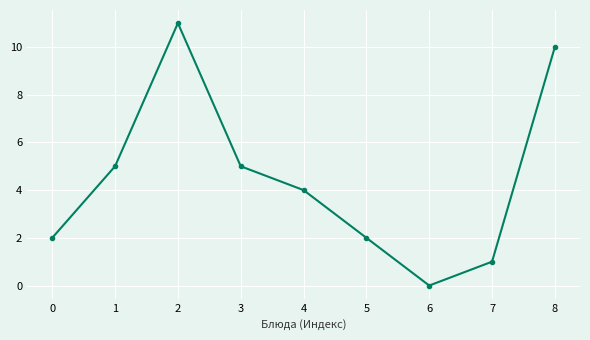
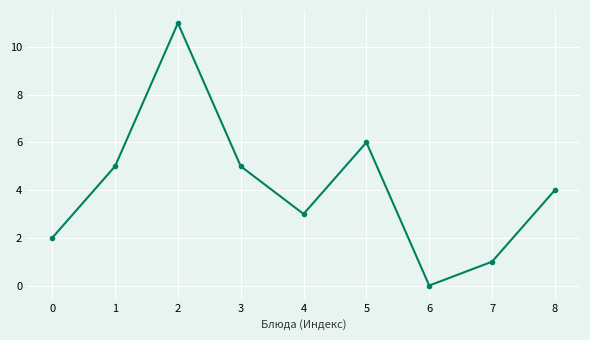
4: 4 -> 3
5: 2 -> 6
8: 10 -> 4
